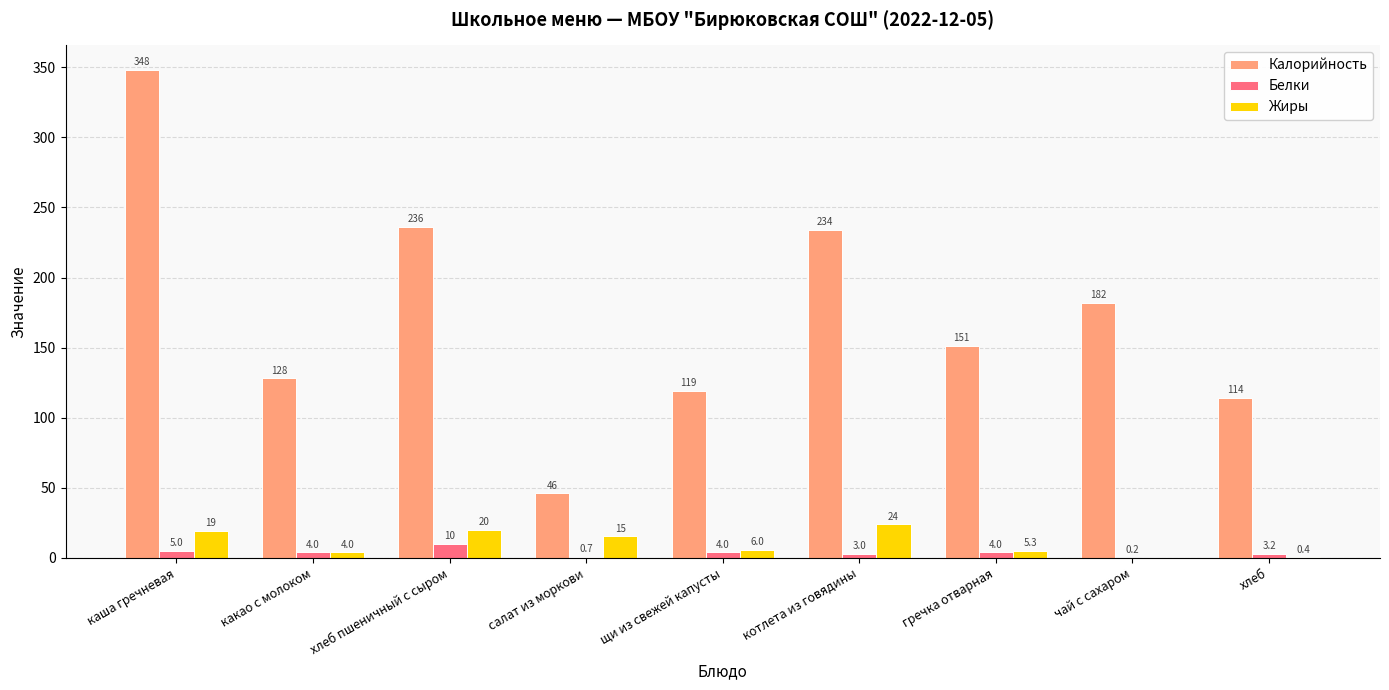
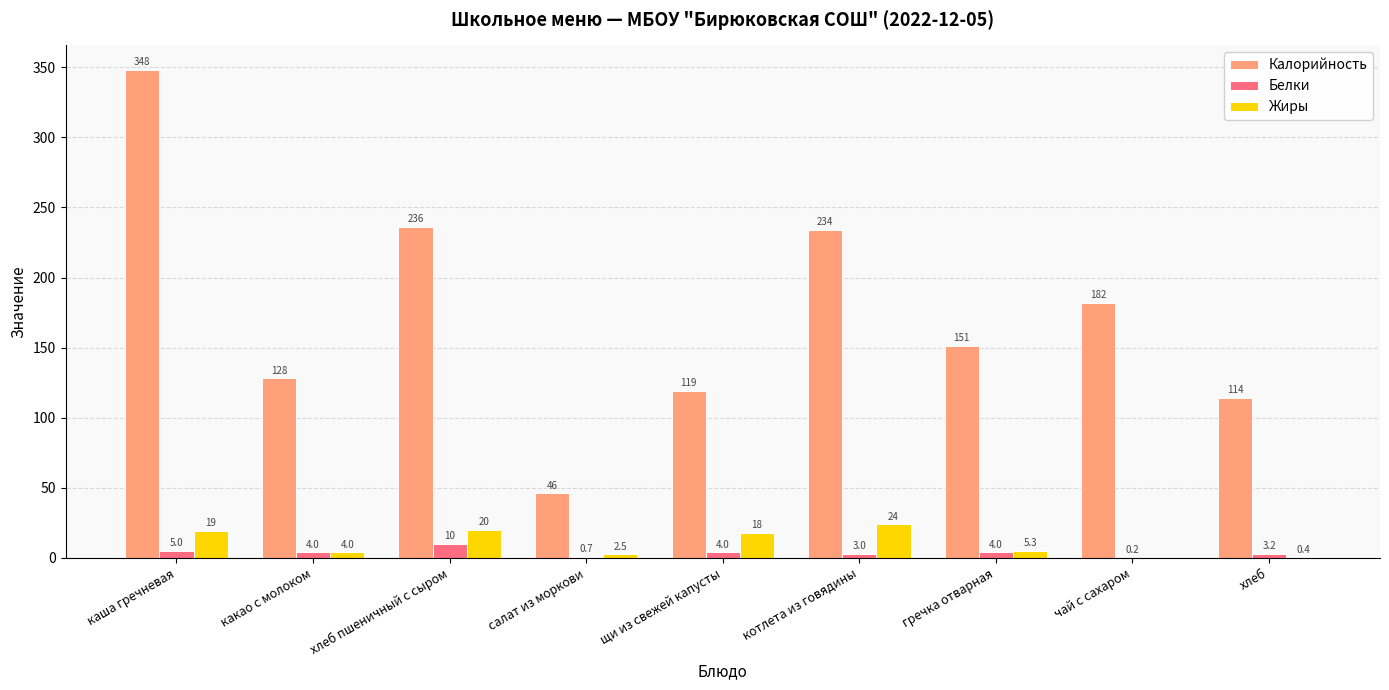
Жиры, салат из моркови: 15 -> 2.5
Жиры, щи из свежей капусты: 6.0 -> 18
